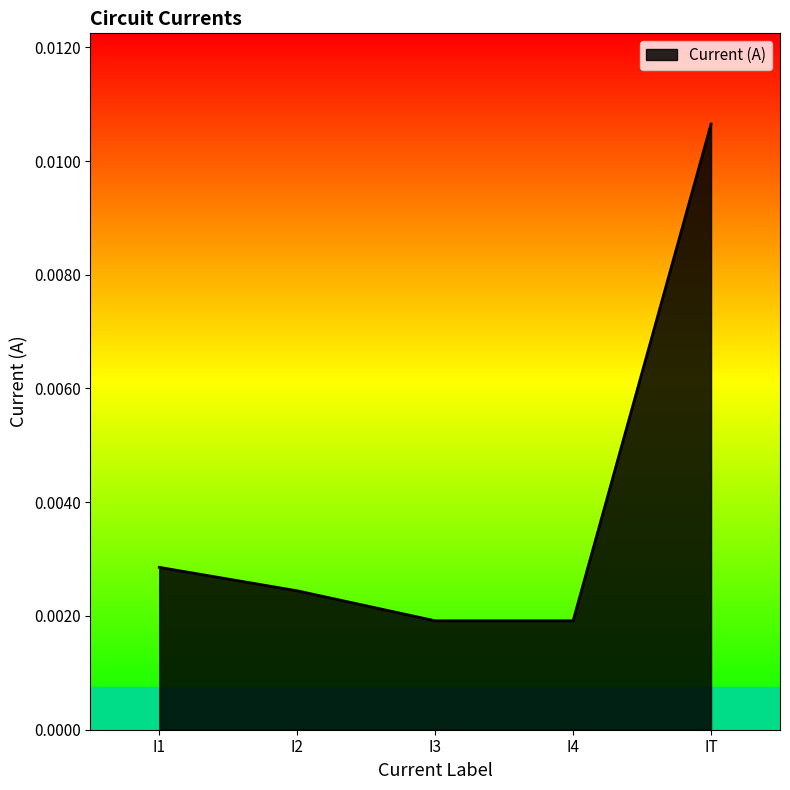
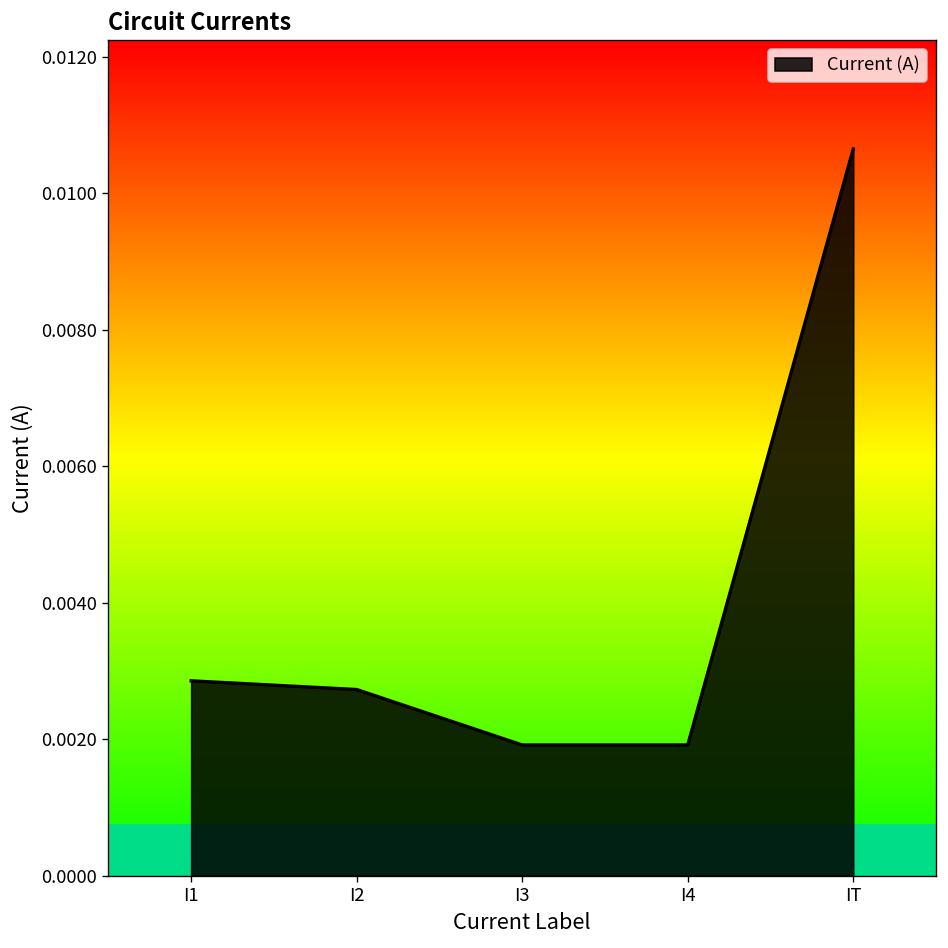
I2: 0.0024 -> 0.0027
